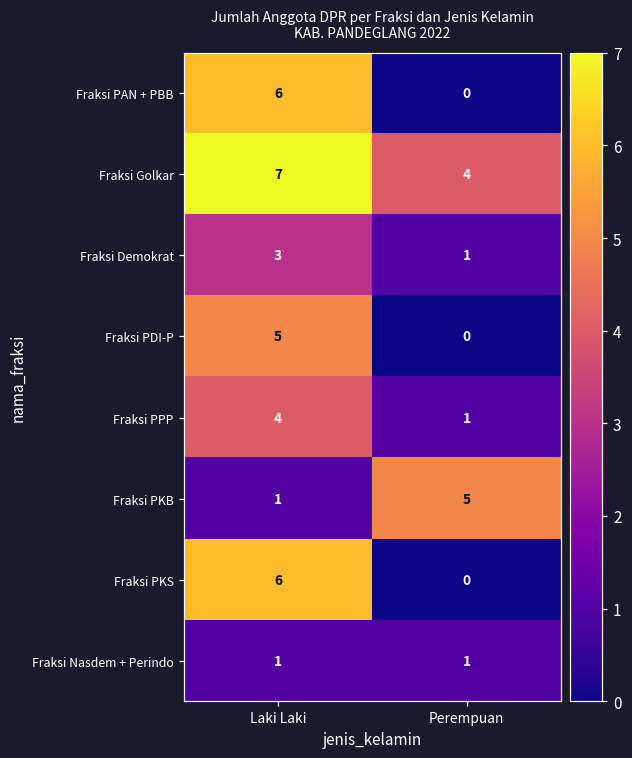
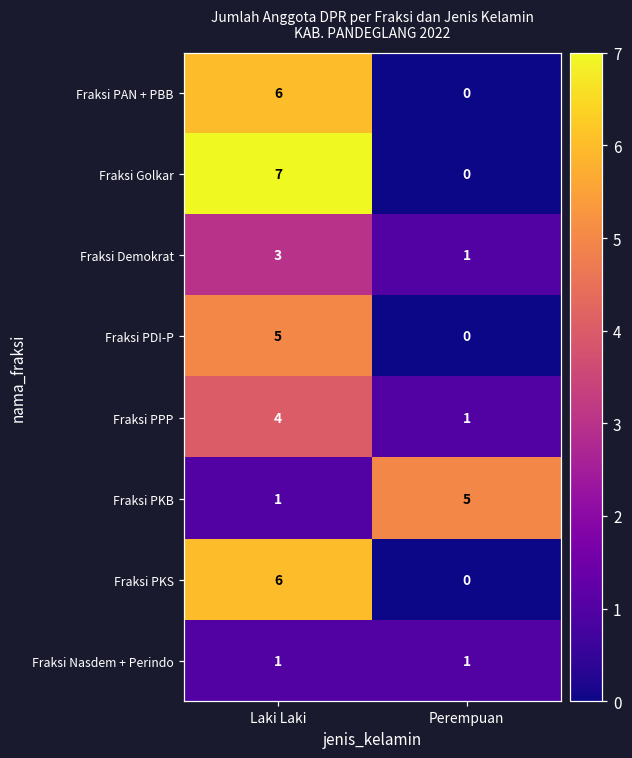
Fraksi Golkar, Perempuan: 4 -> 0
